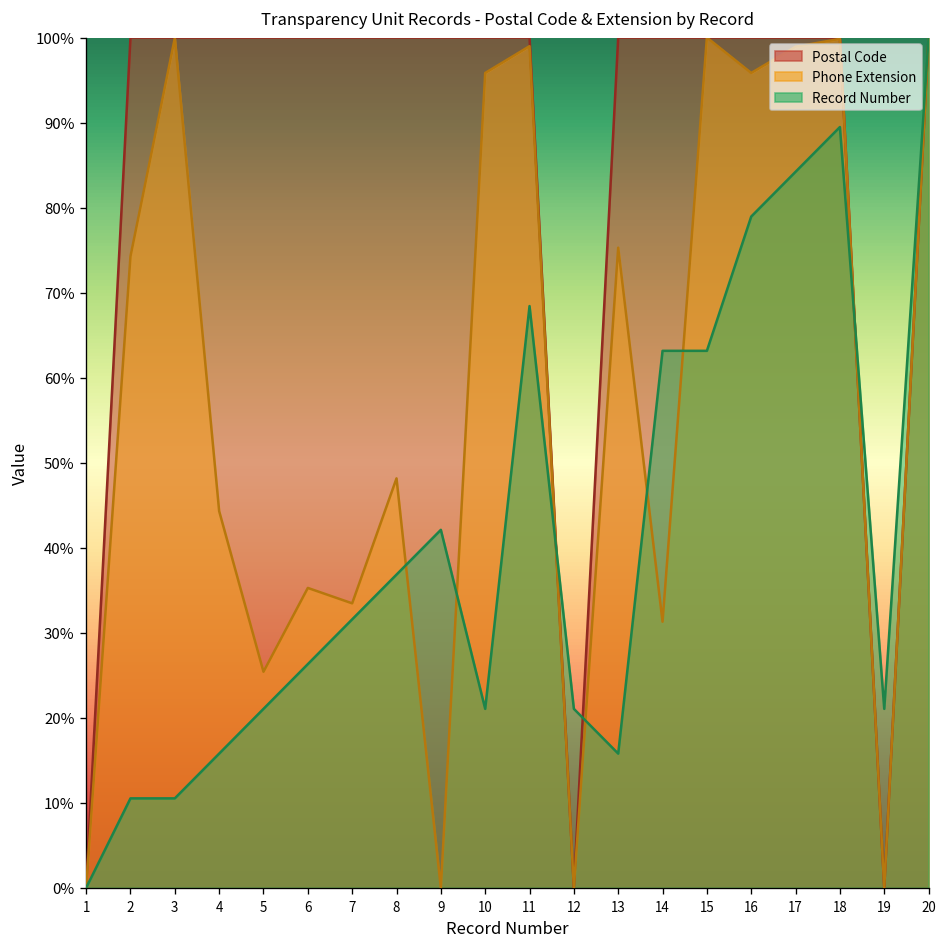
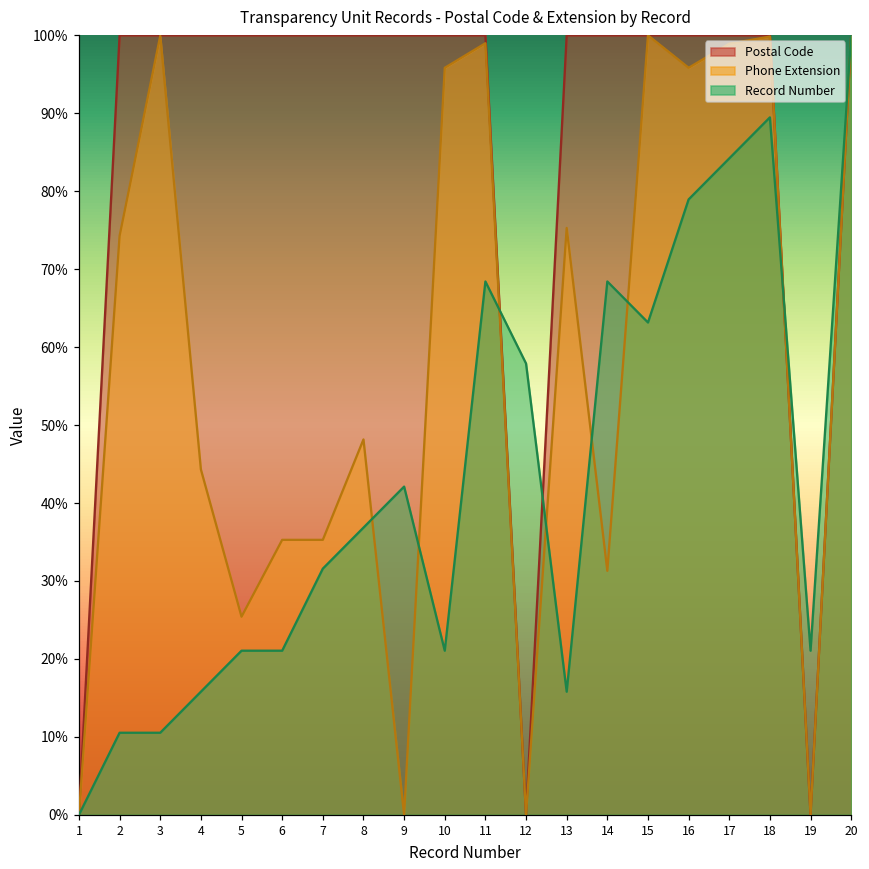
Record Number, 6: 26% -> 21%
Phone Extension, 7: 33% -> 35%
Record Number, 12: 21% -> 58%
Record Number, 14: 63% -> 68%
